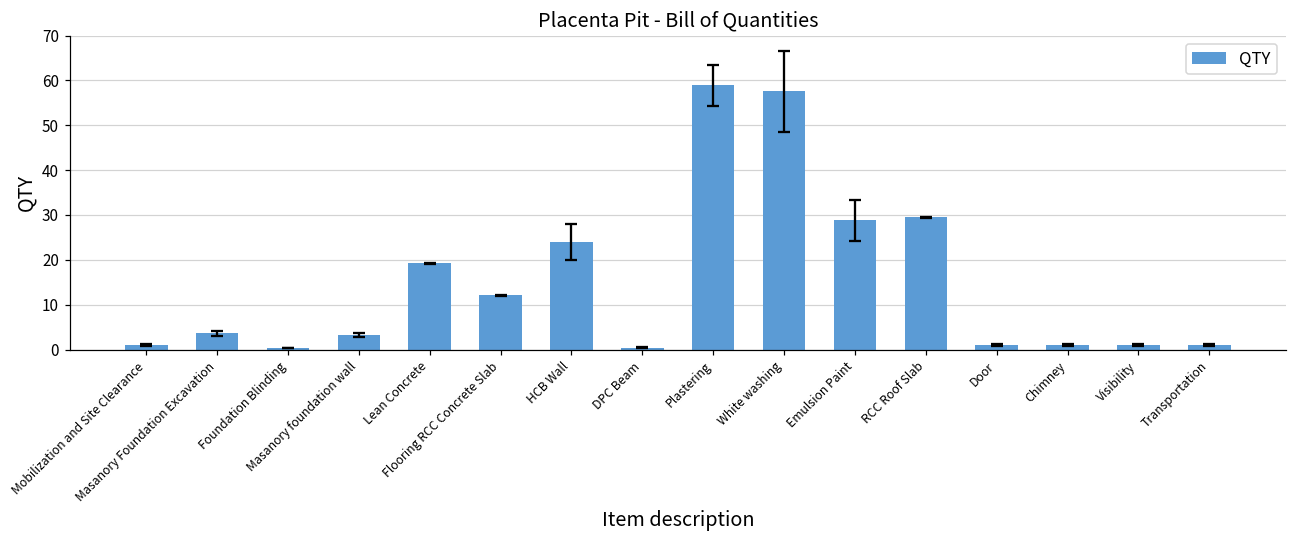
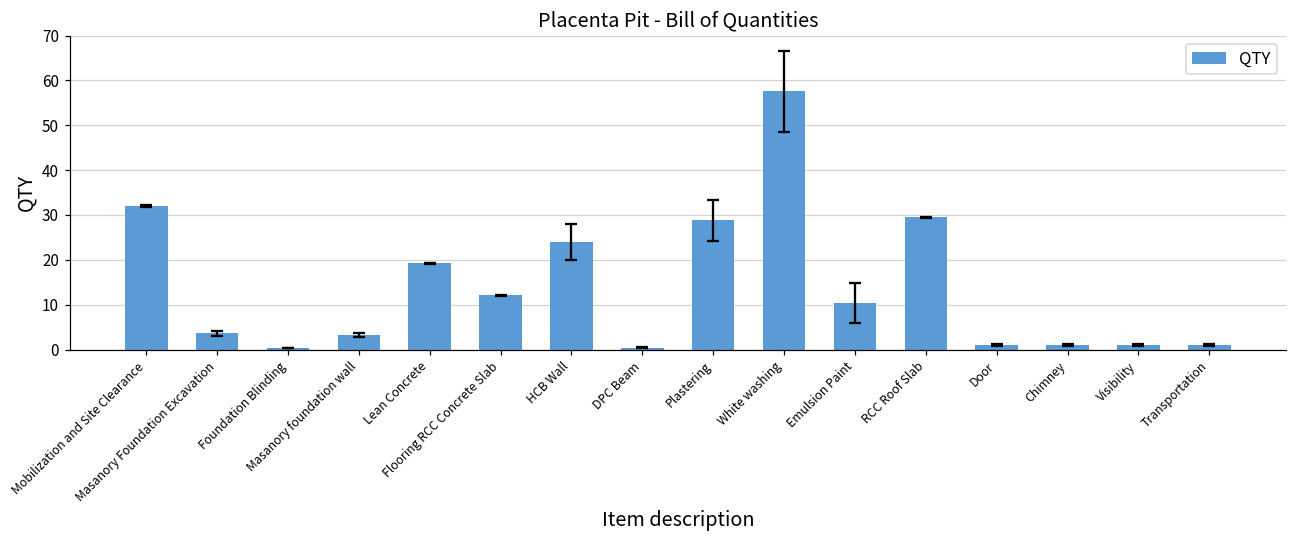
QTY, Mobilization and Site Clearance: 1 -> 32
QTY, Plastering: 59 -> 29
QTY, Emulsion Paint: 29 -> 10
